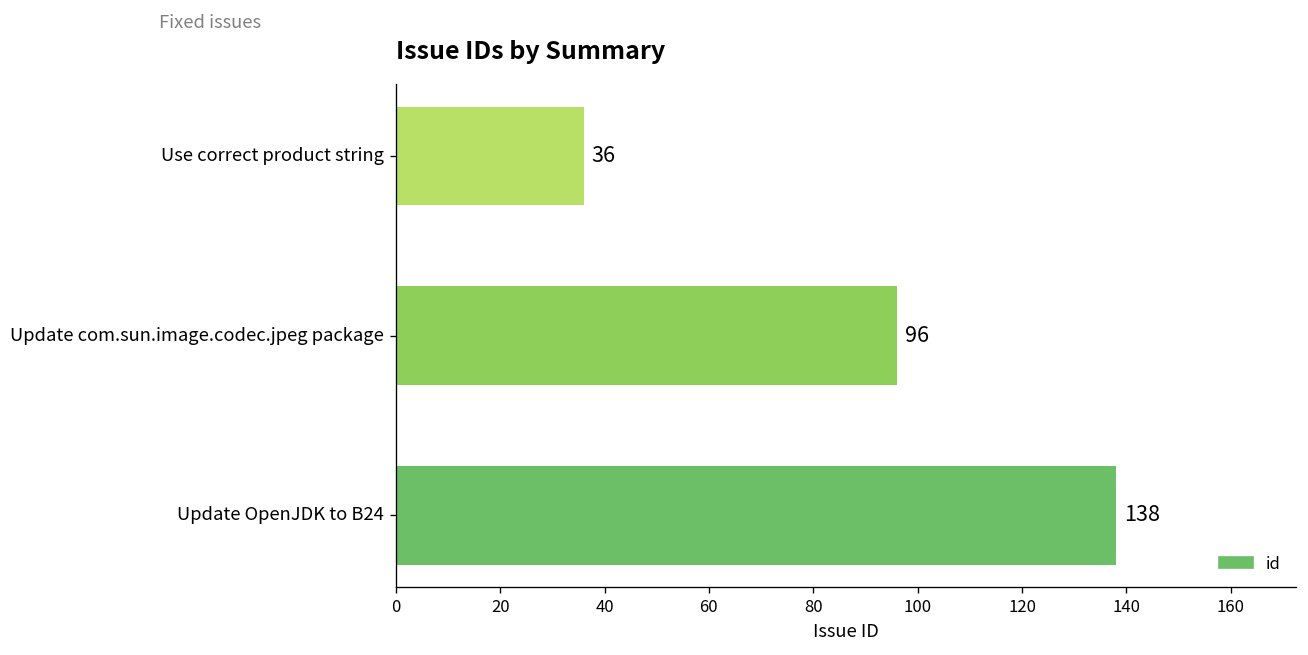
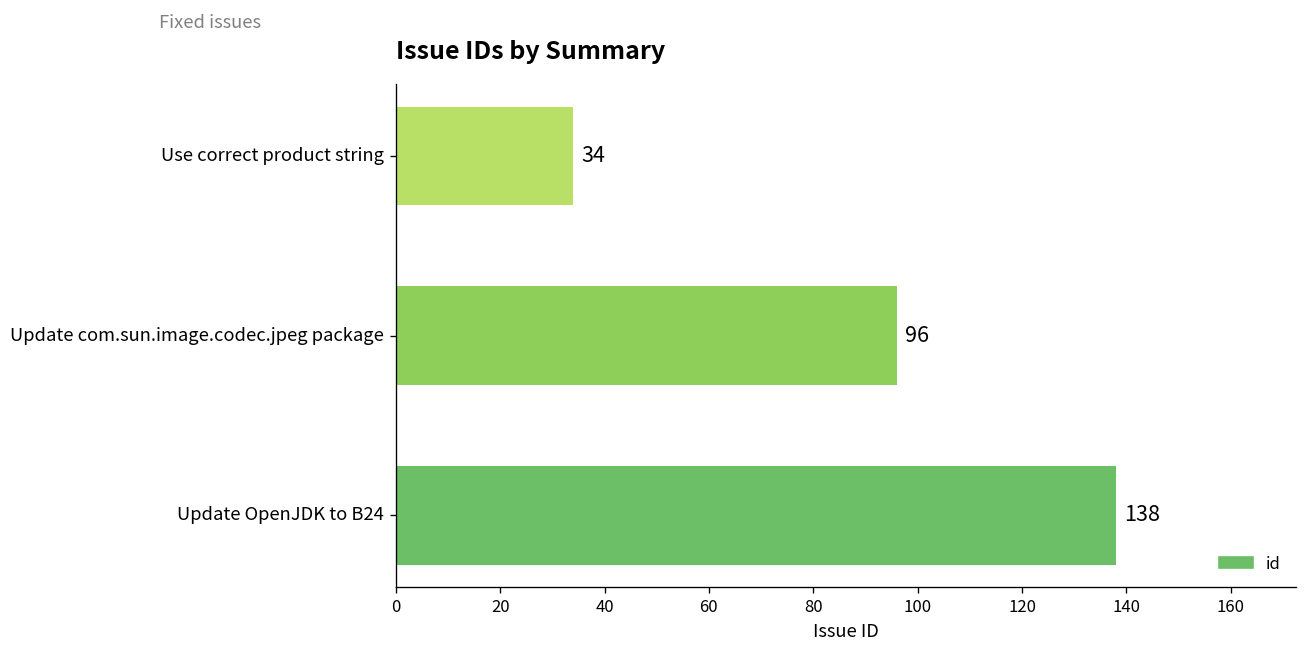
Use correct product string: 36 -> 34
